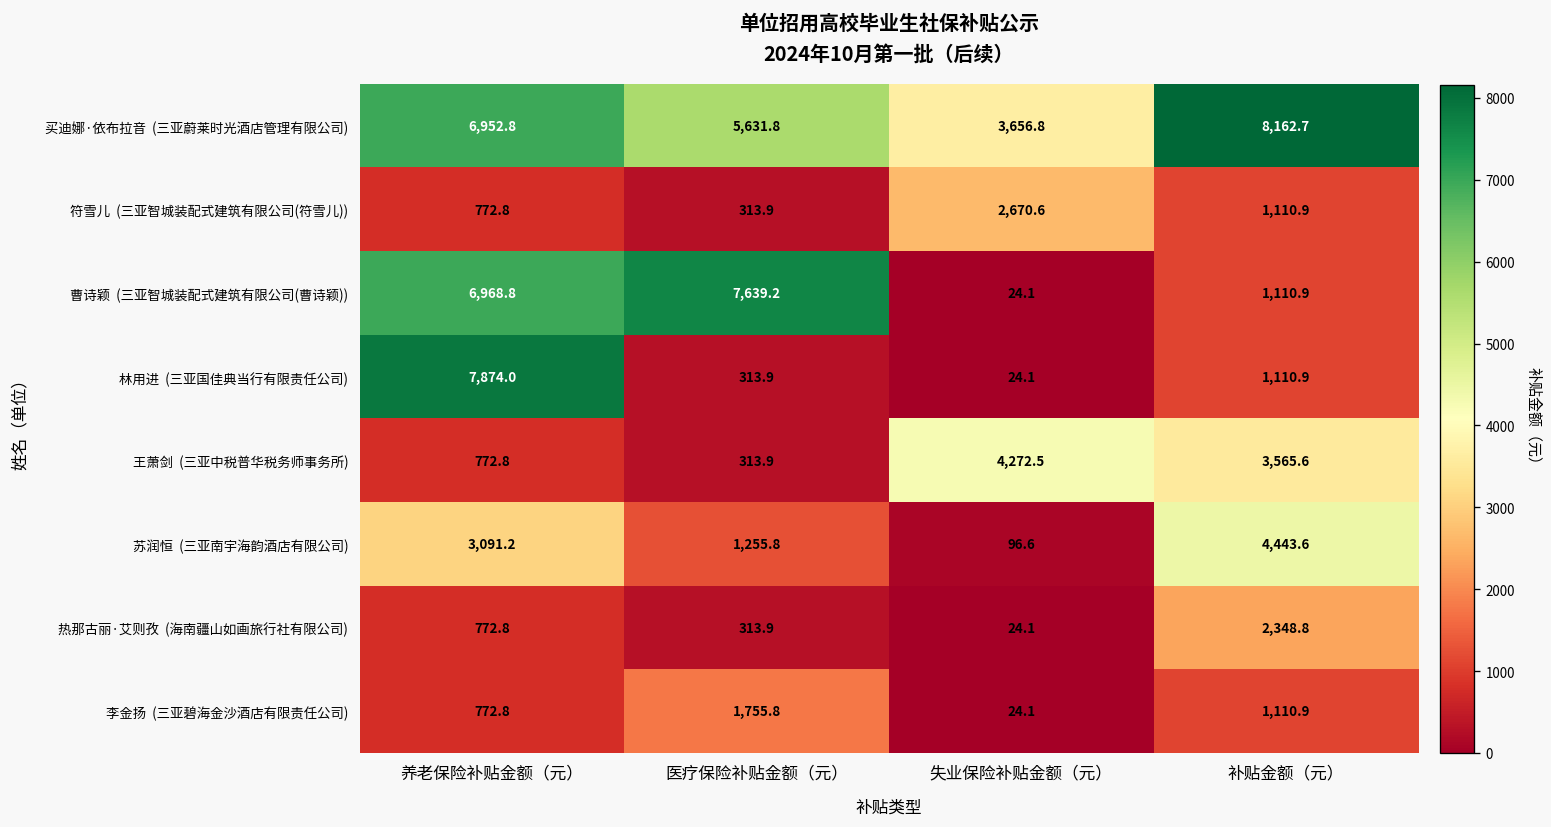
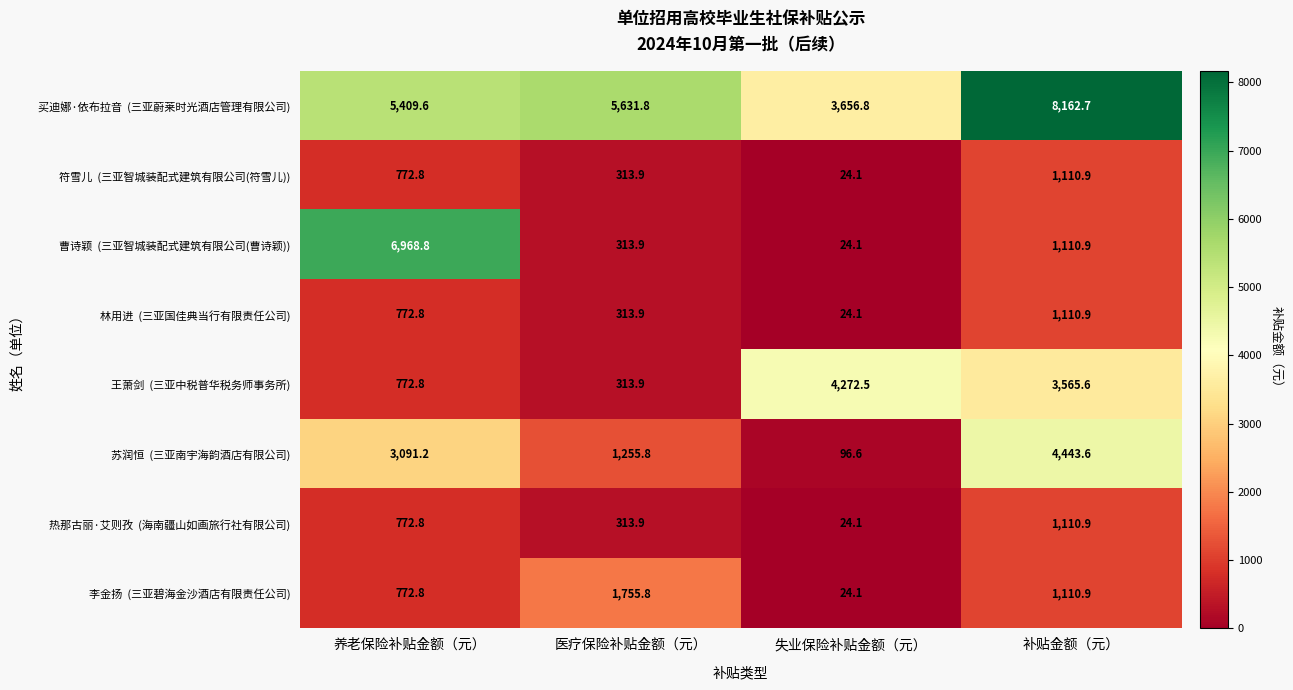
买迪娜·依布拉音 (三亚蔚莱时光酒店管理有限公司), 养老保险补贴金额（元）: 6,952.8 -> 5,409.6
符雪儿 (三亚智城装配式建筑有限公司(符雪儿)), 失业保险补贴金额（元）: 2,670.6 -> 24.1
曹诗颖 (三亚智城装配式建筑有限公司(曹诗颖)), 医疗保险补贴金额（元）: 7,639.2 -> 313.9
林用进 (三亚国佳典当行有限责任公司), 养老保险补贴金额（元）: 7,874.0 -> 772.8
热那古丽·艾则孜 (海南疆山如画旅行社有限公司), 补贴金额（元）: 2,348.8 -> 1,110.9
